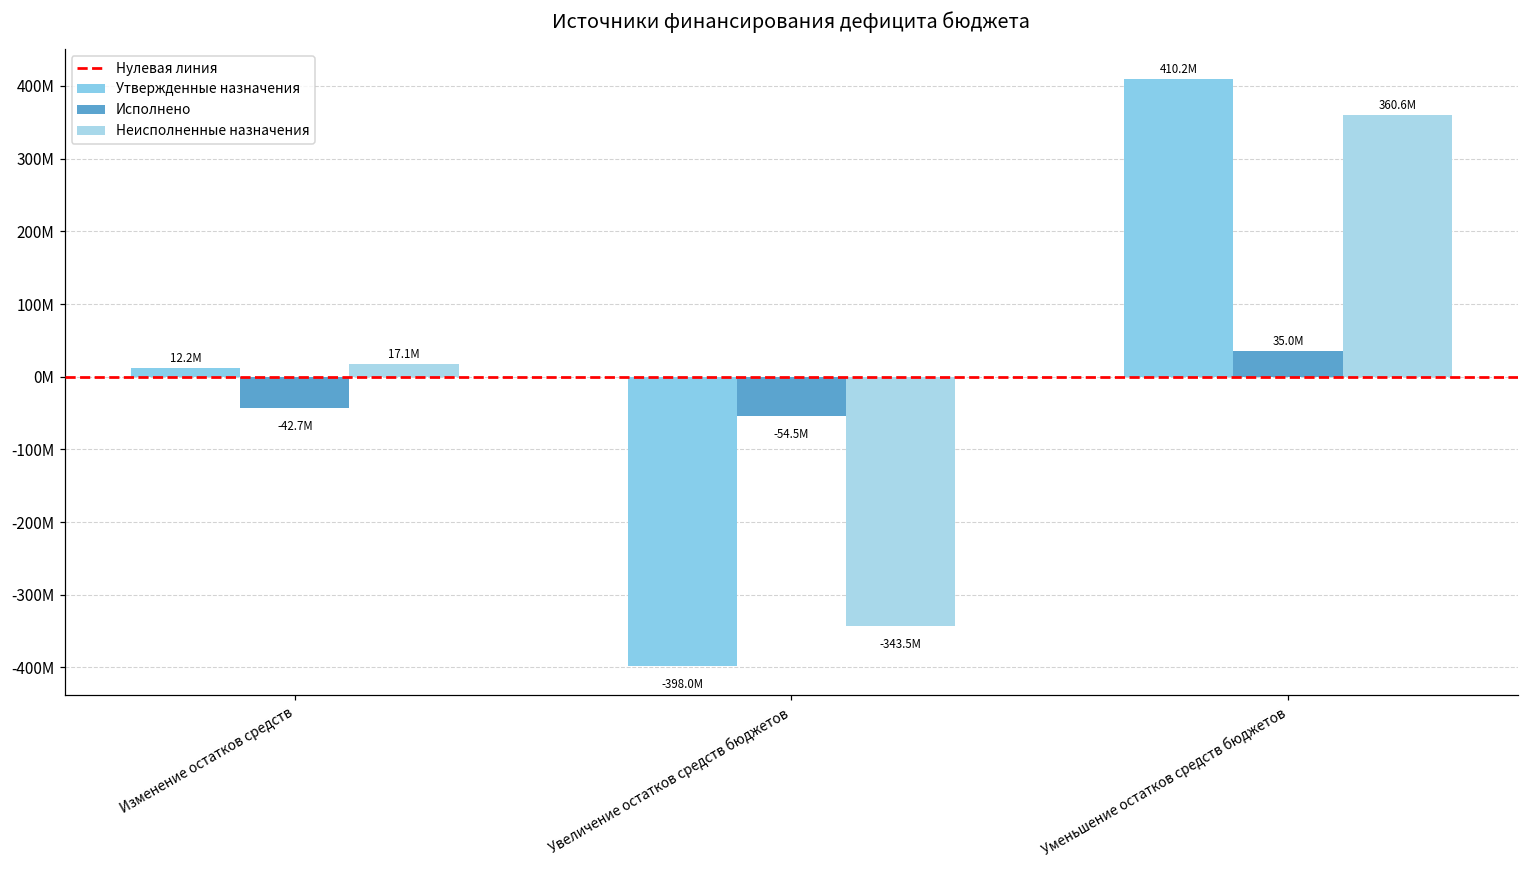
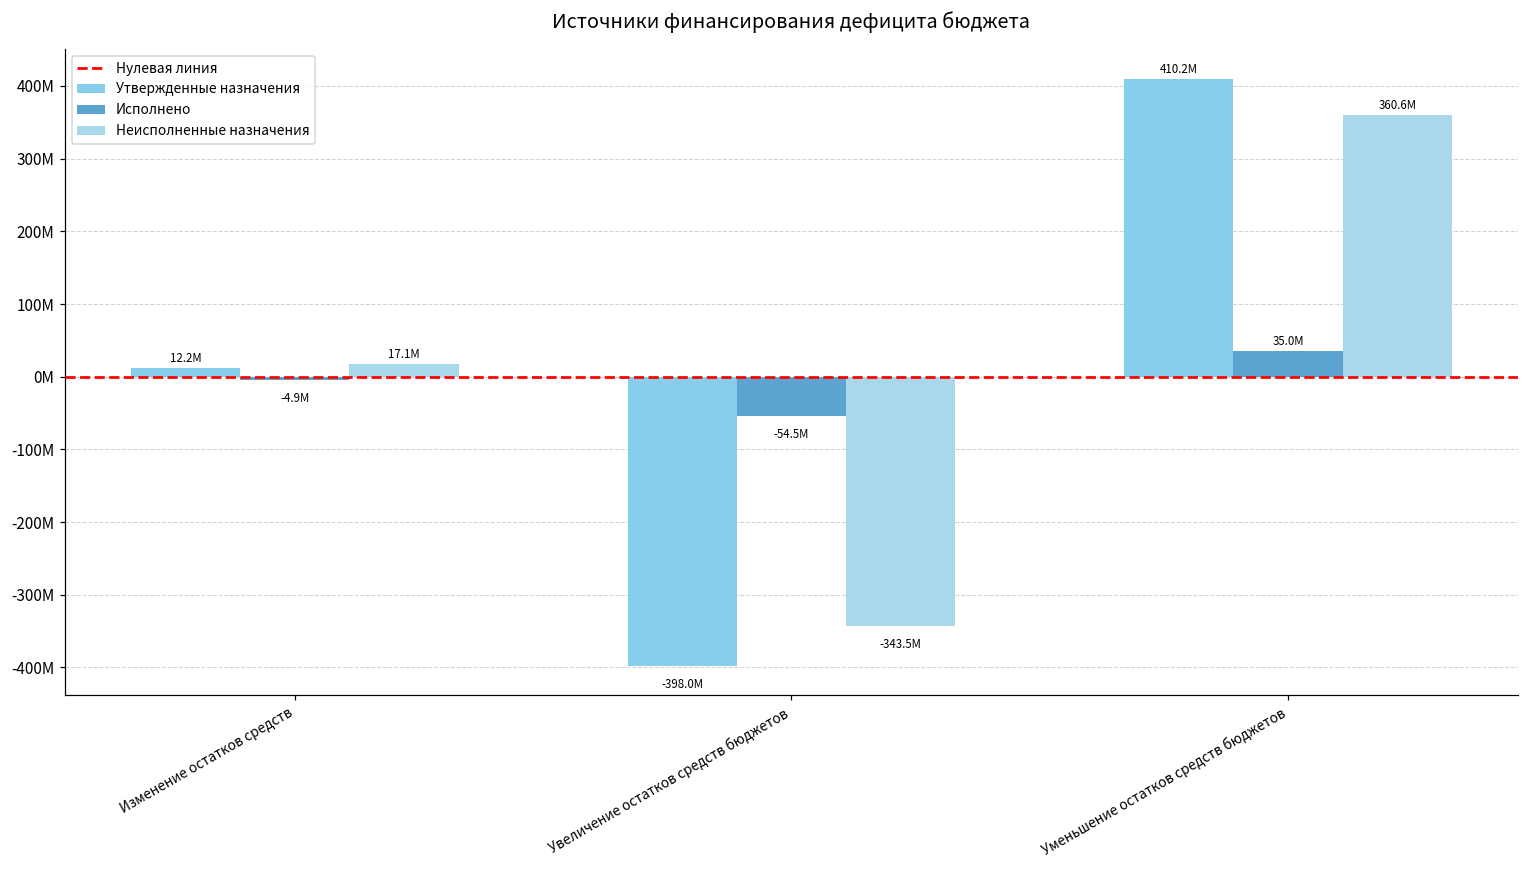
Исполнено, Изменение остатков средств: -42.7M -> -4.9M
